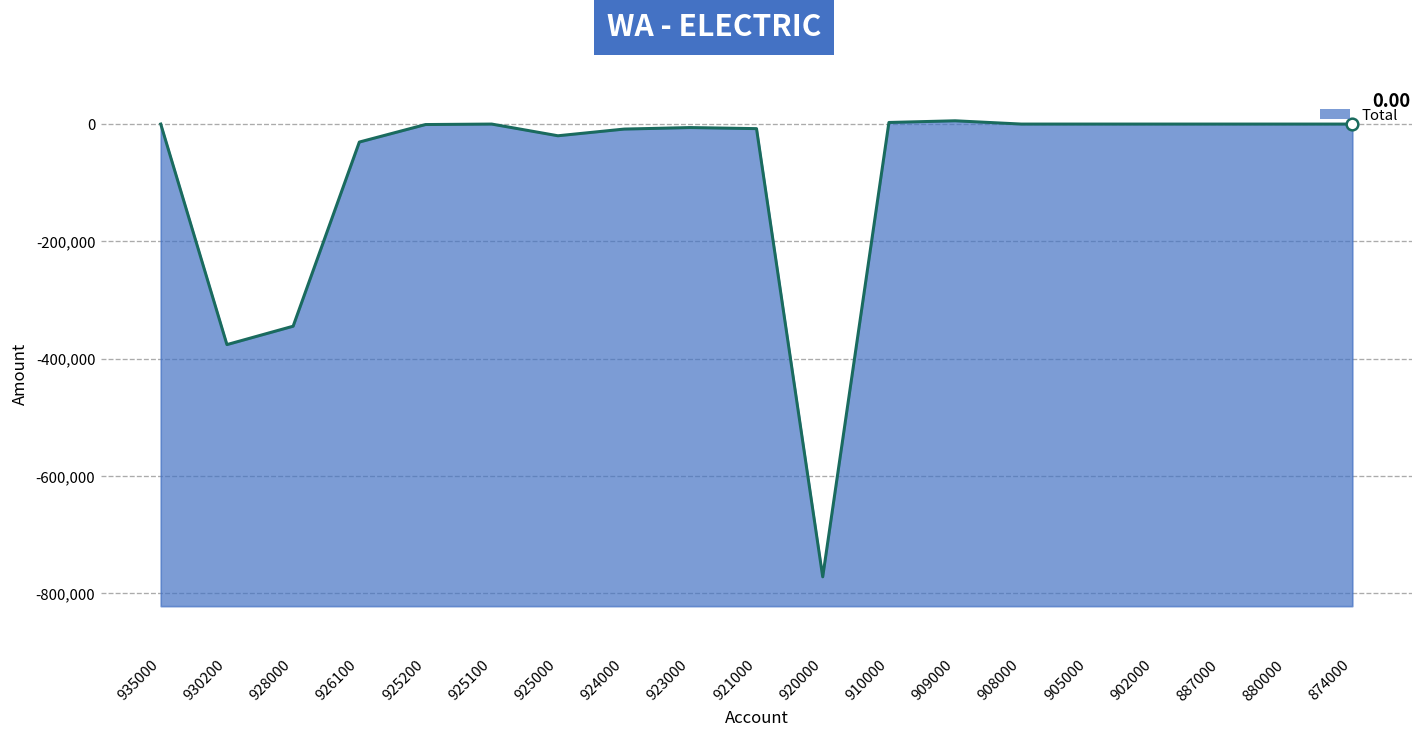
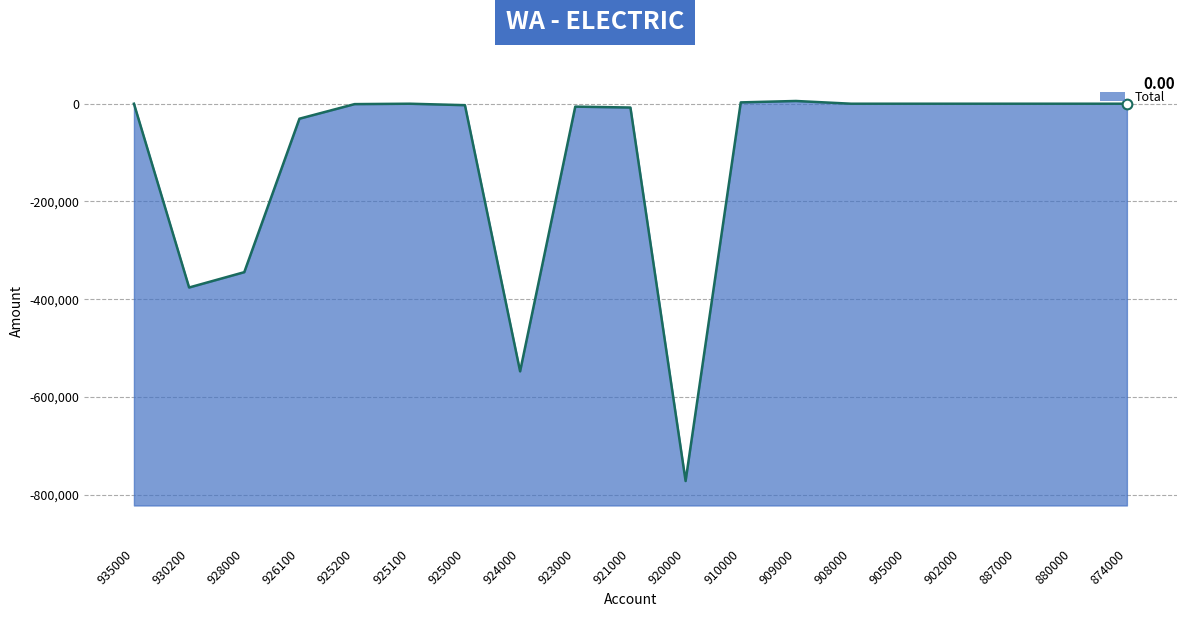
Total, 925000: -20,000 -> 0
Total, 924000: -10,000 -> -550,000
